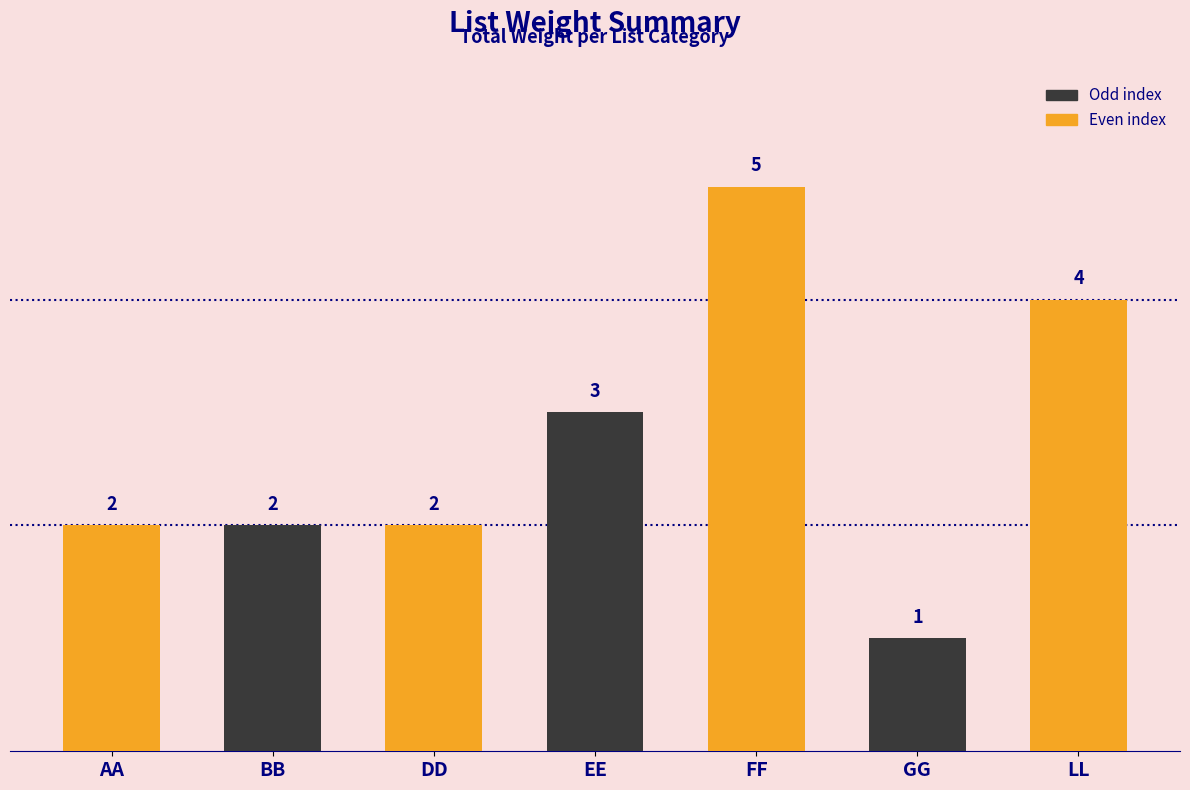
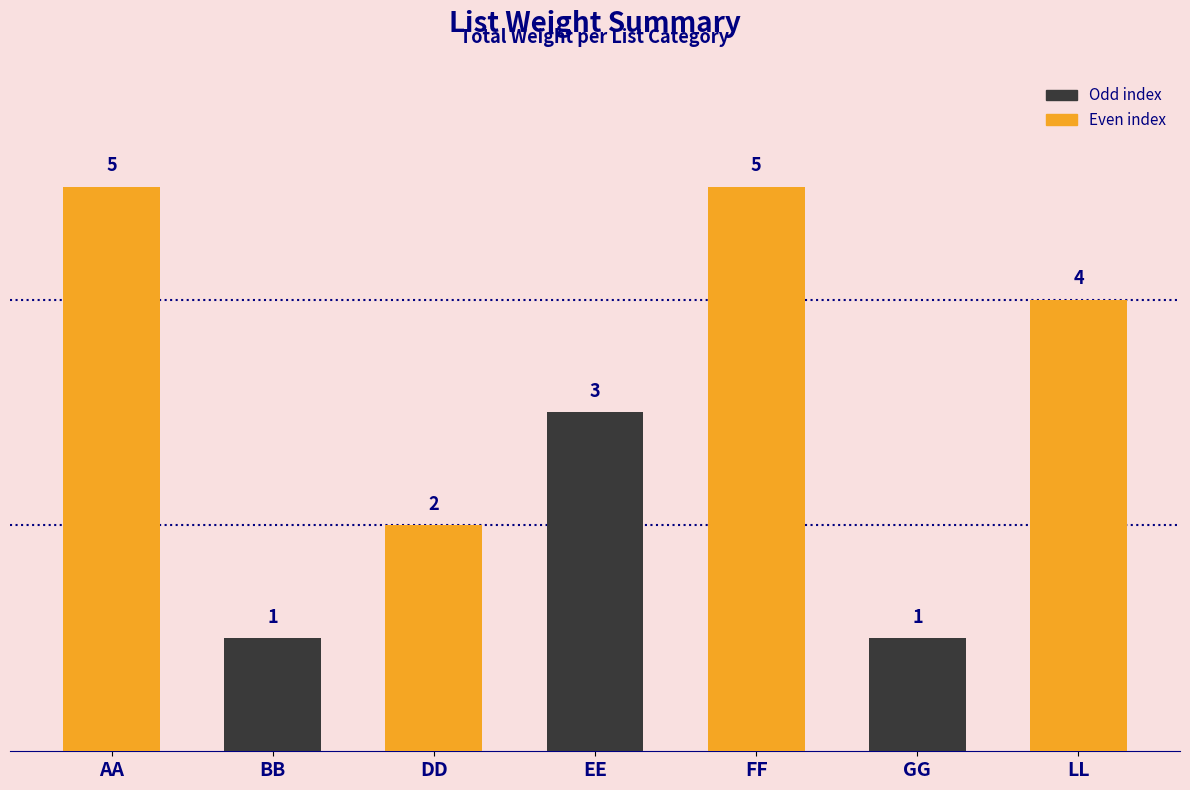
AA: 2 -> 5
BB: 2 -> 1
